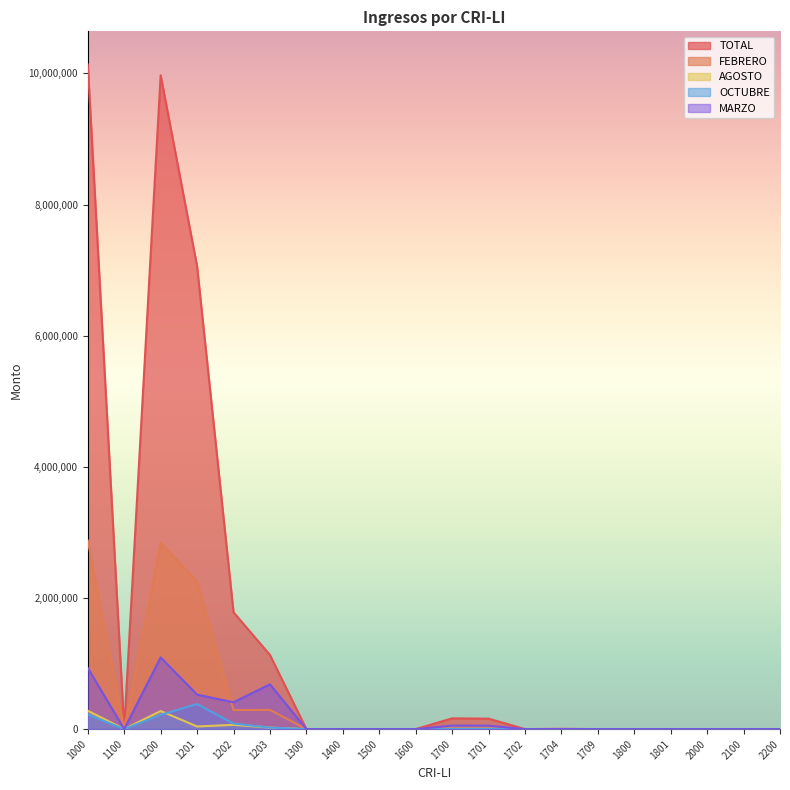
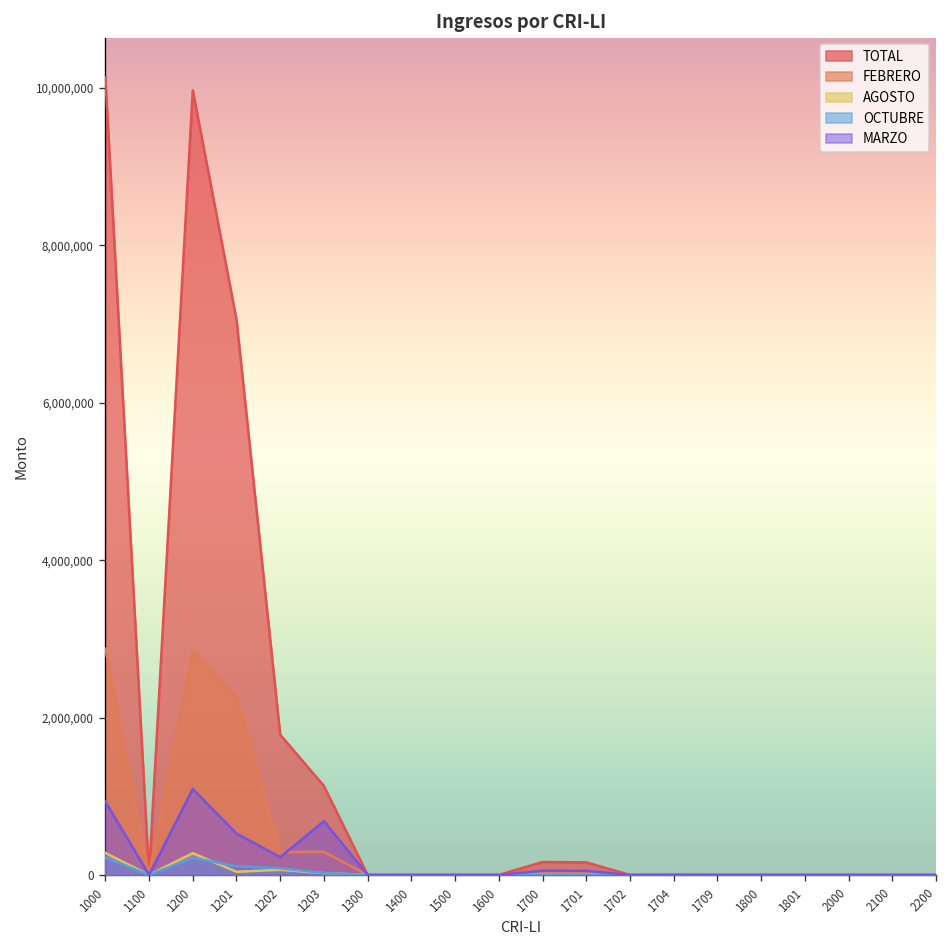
OCTUBRE, 1201: 400,000 -> 100,000
MARZO, 1202: 400,000 -> 200,000
